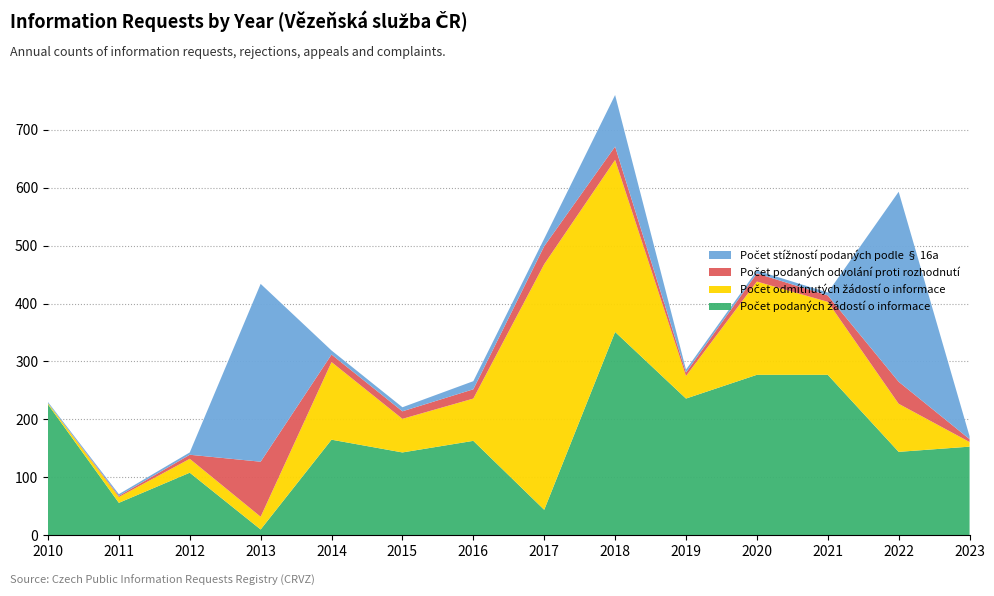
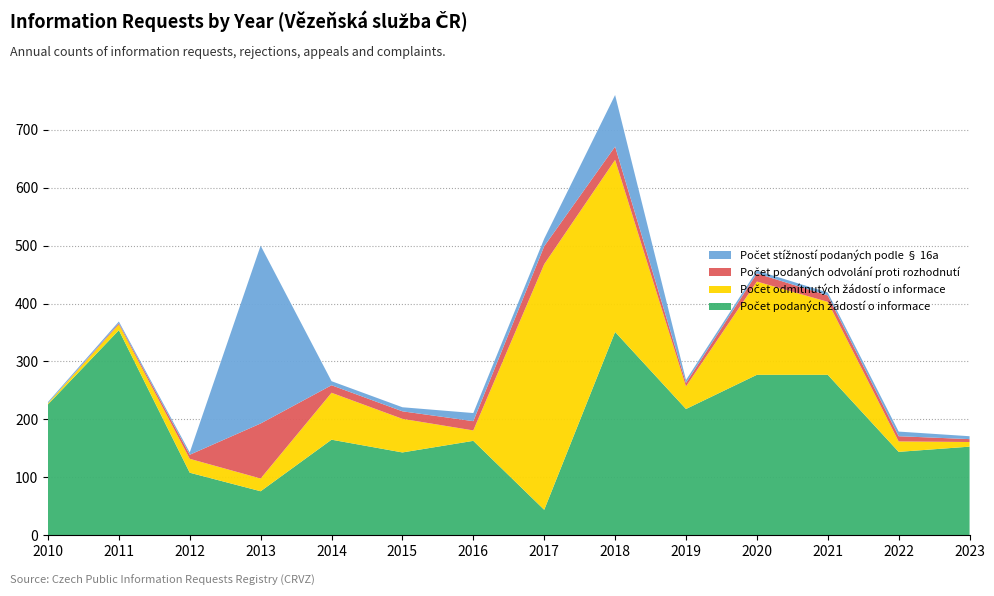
Počet podaných žádostí o informace, 2011: 60 -> 350
Počet podaných žádostí o informace, 2013: 10 -> 80
Počet odmítnutých žádostí o informace, 2014: 130 -> 80
Počet odmítnutých žádostí o informace, 2016: 70 -> 20
Počet podaných žádostí o informace, 2019: 240 -> 220
Počet odmítnutých žádostí o informace, 2022: 80 -> 20
Počet podaných odvolání proti rozhodnutí, 2022: 40 -> 10
Počet stížností podaných podle § 16a, 2022: 330 -> 10
